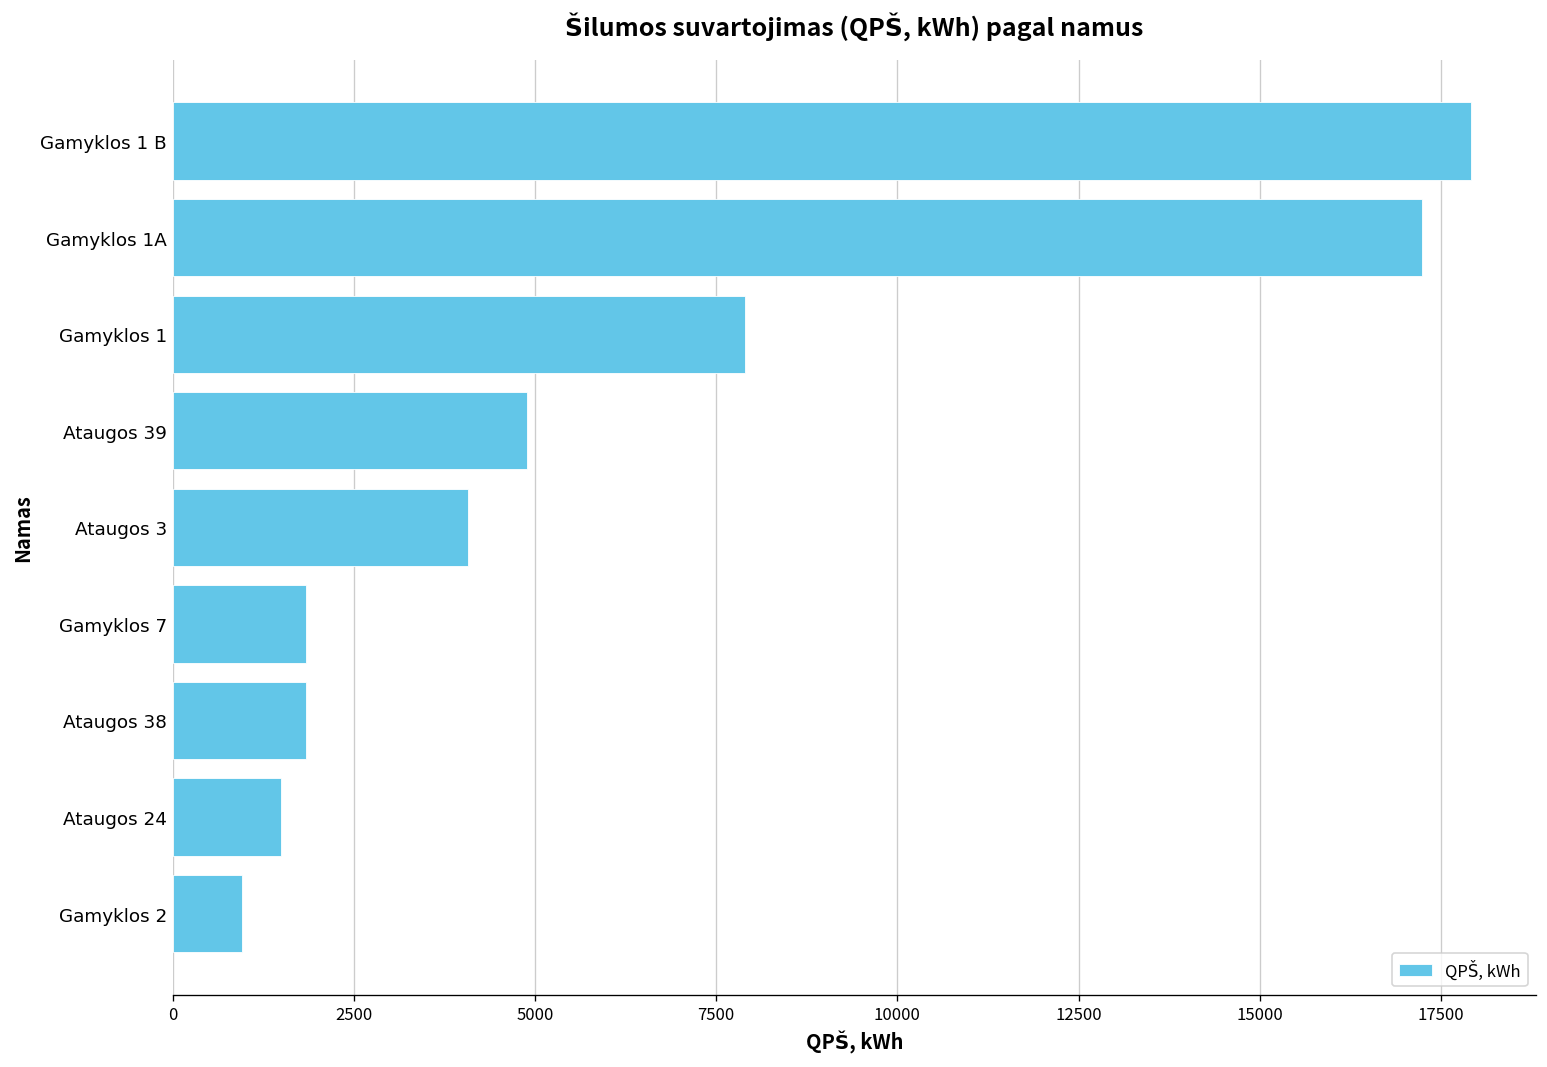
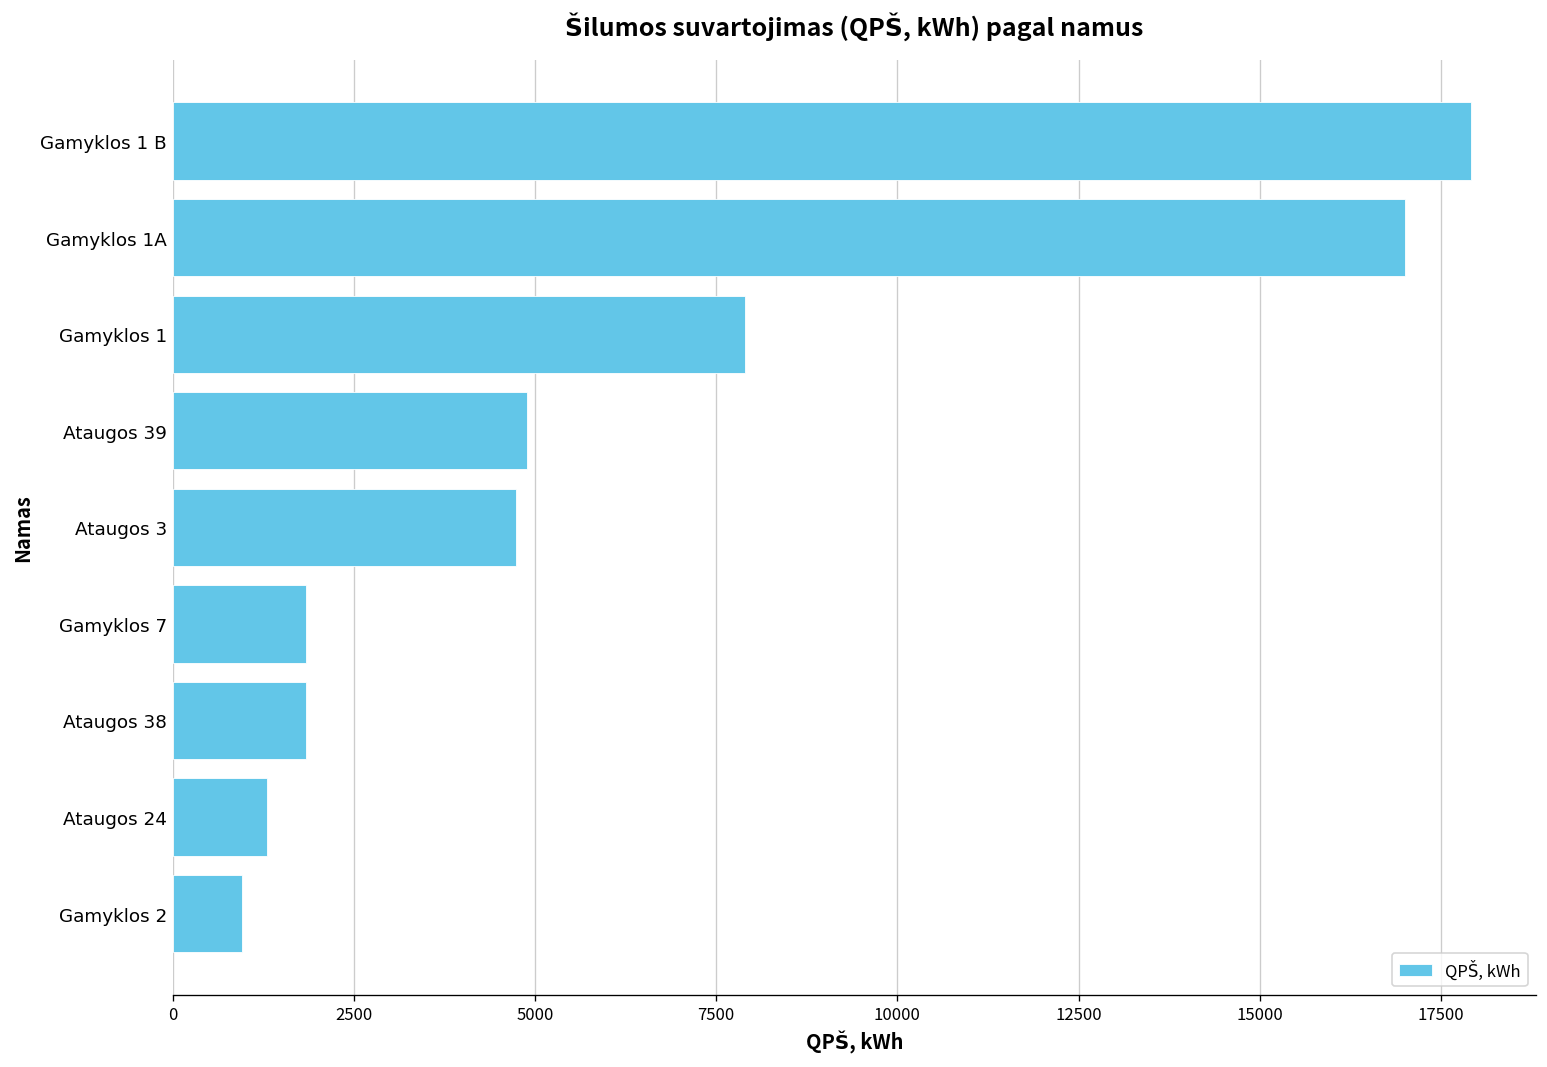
Gamyklos 1A: 17200 -> 17000
Ataugos 3: 4100 -> 4700
Ataugos 24: 1500 -> 1300
